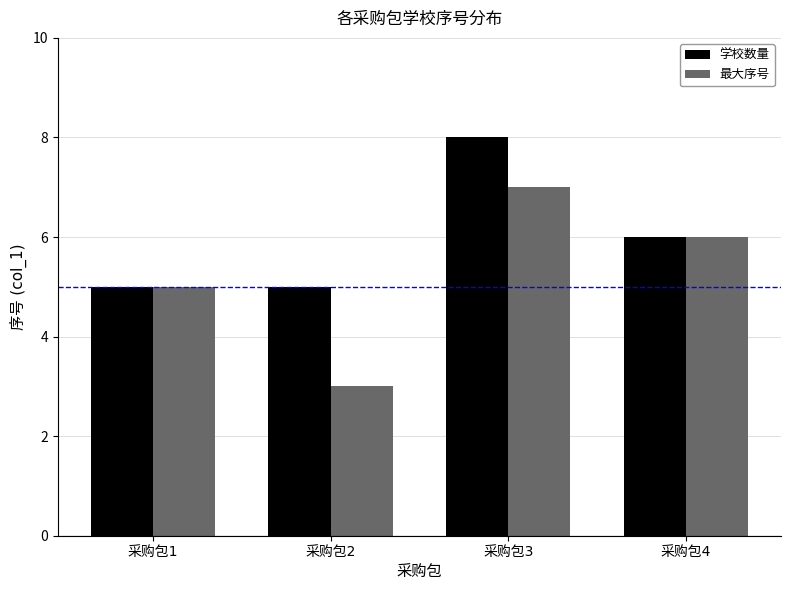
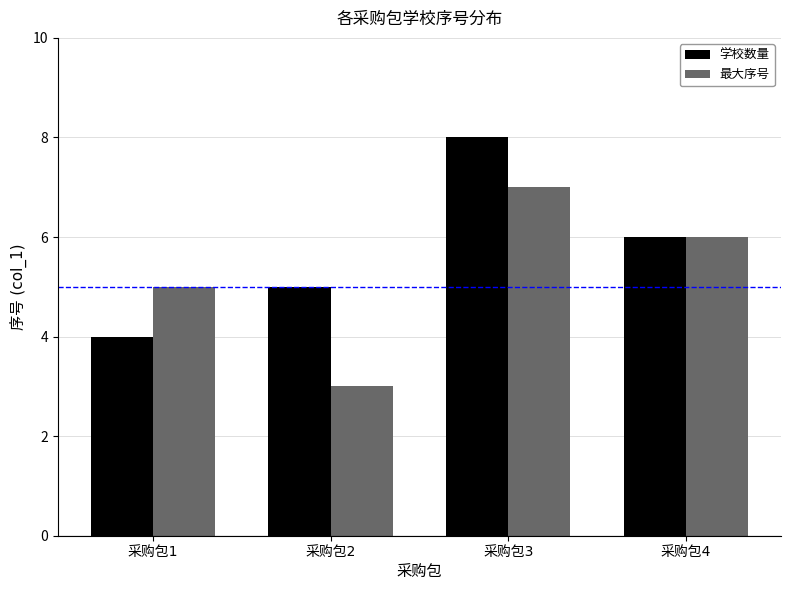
学校数量, 采购包1: 5 -> 4
